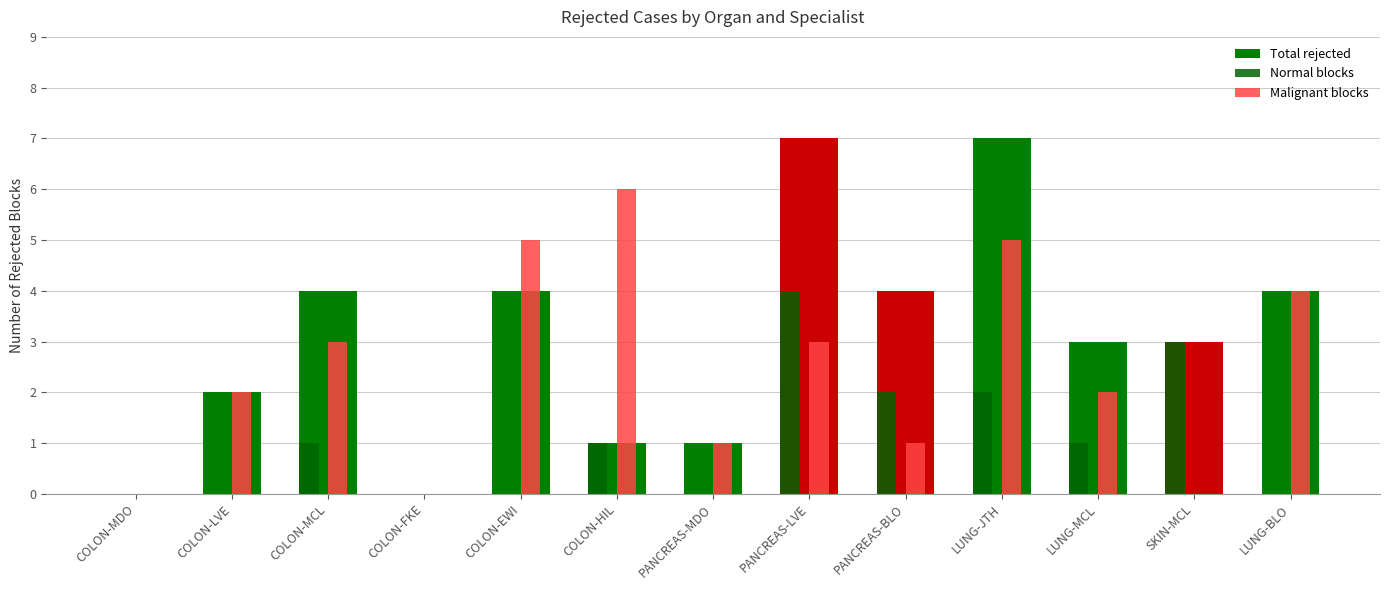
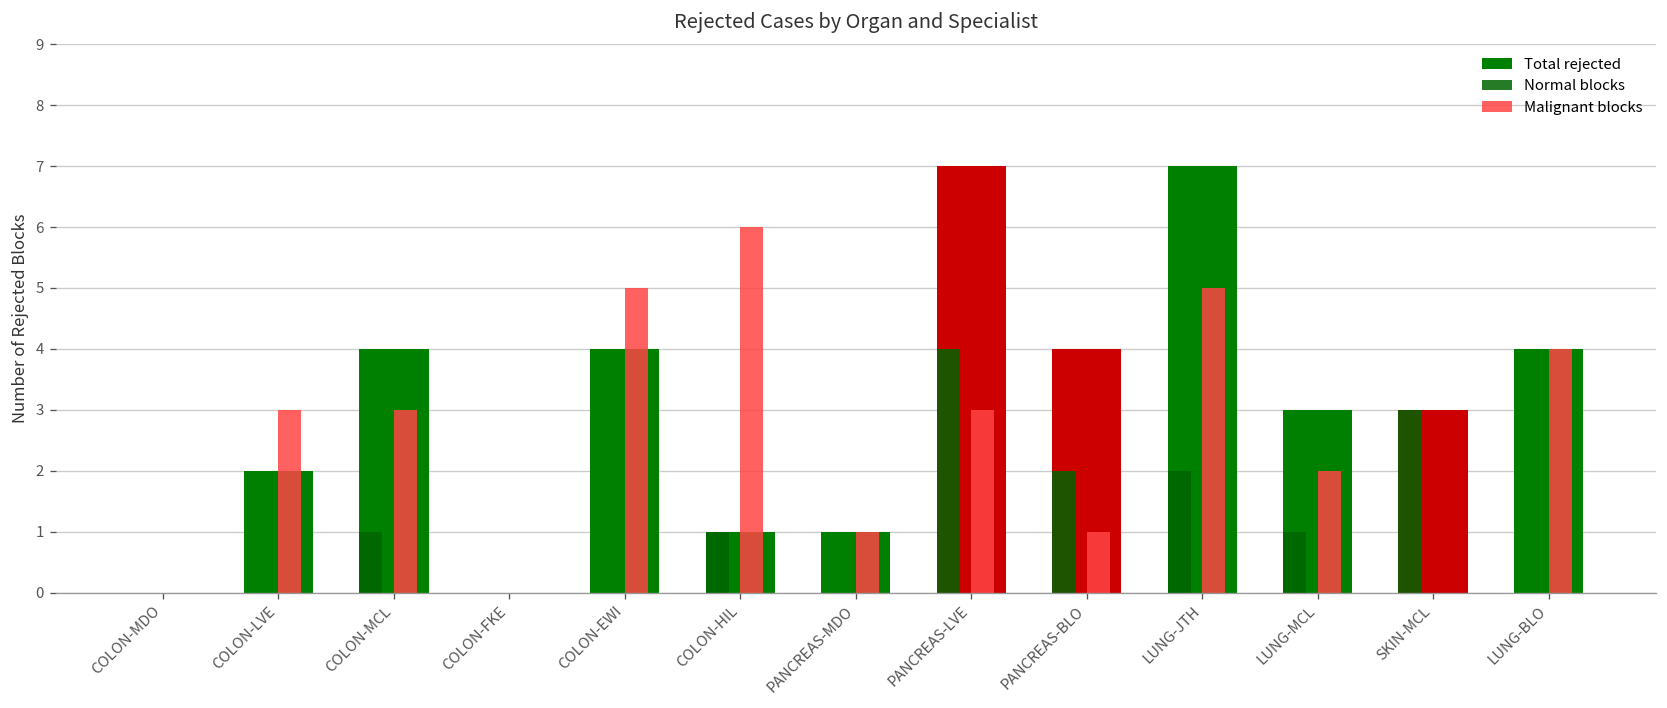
Malignant blocks, COLON-LVE: 2 -> 3
